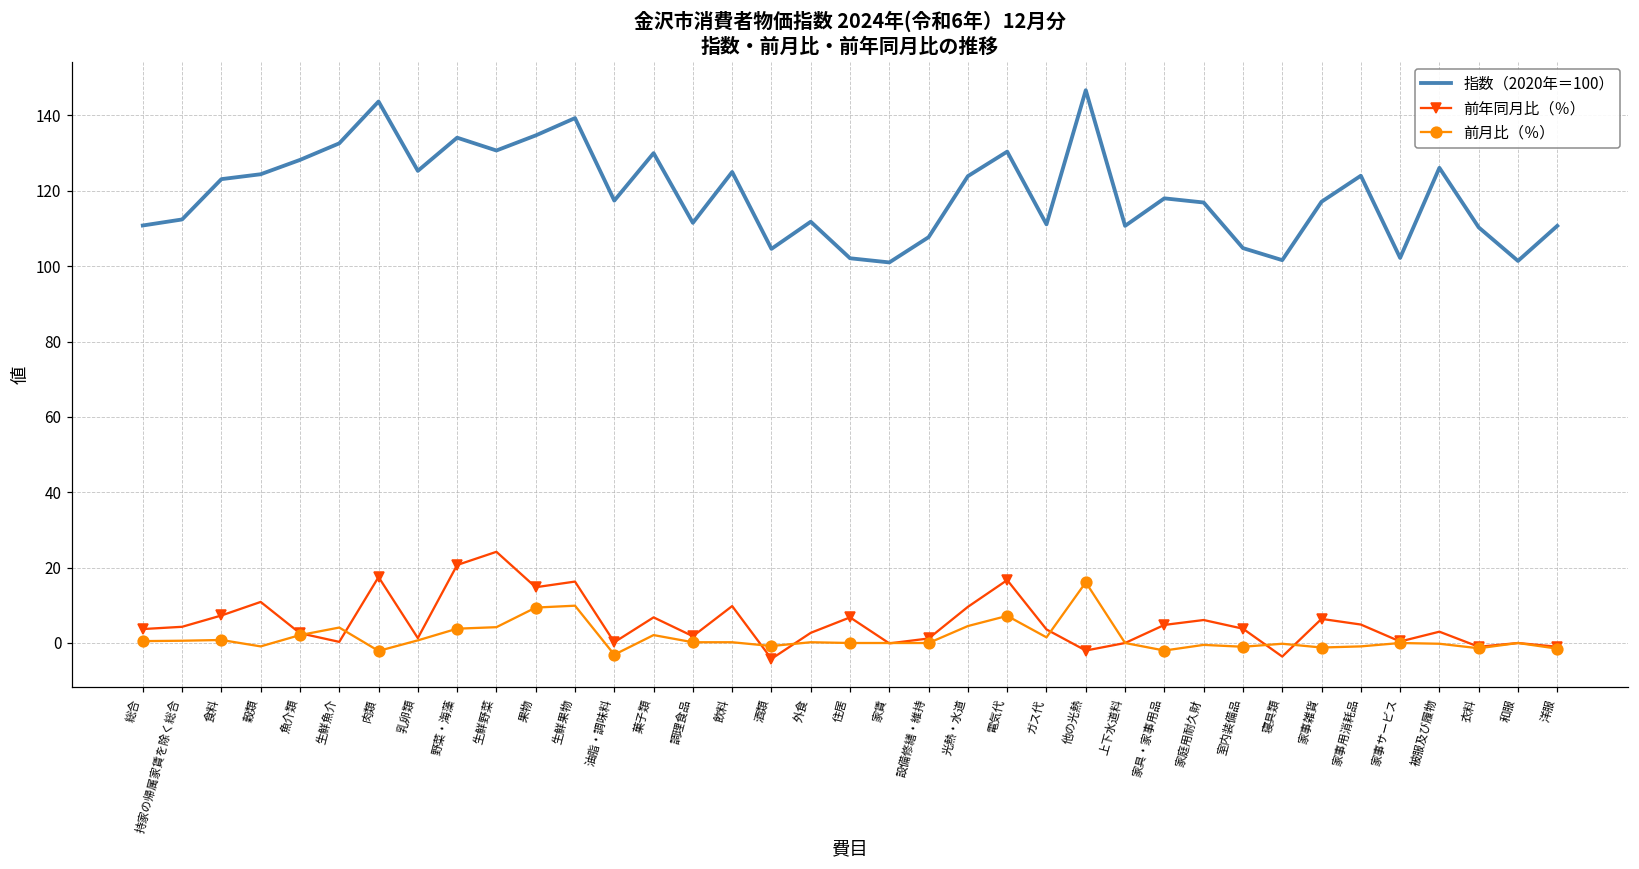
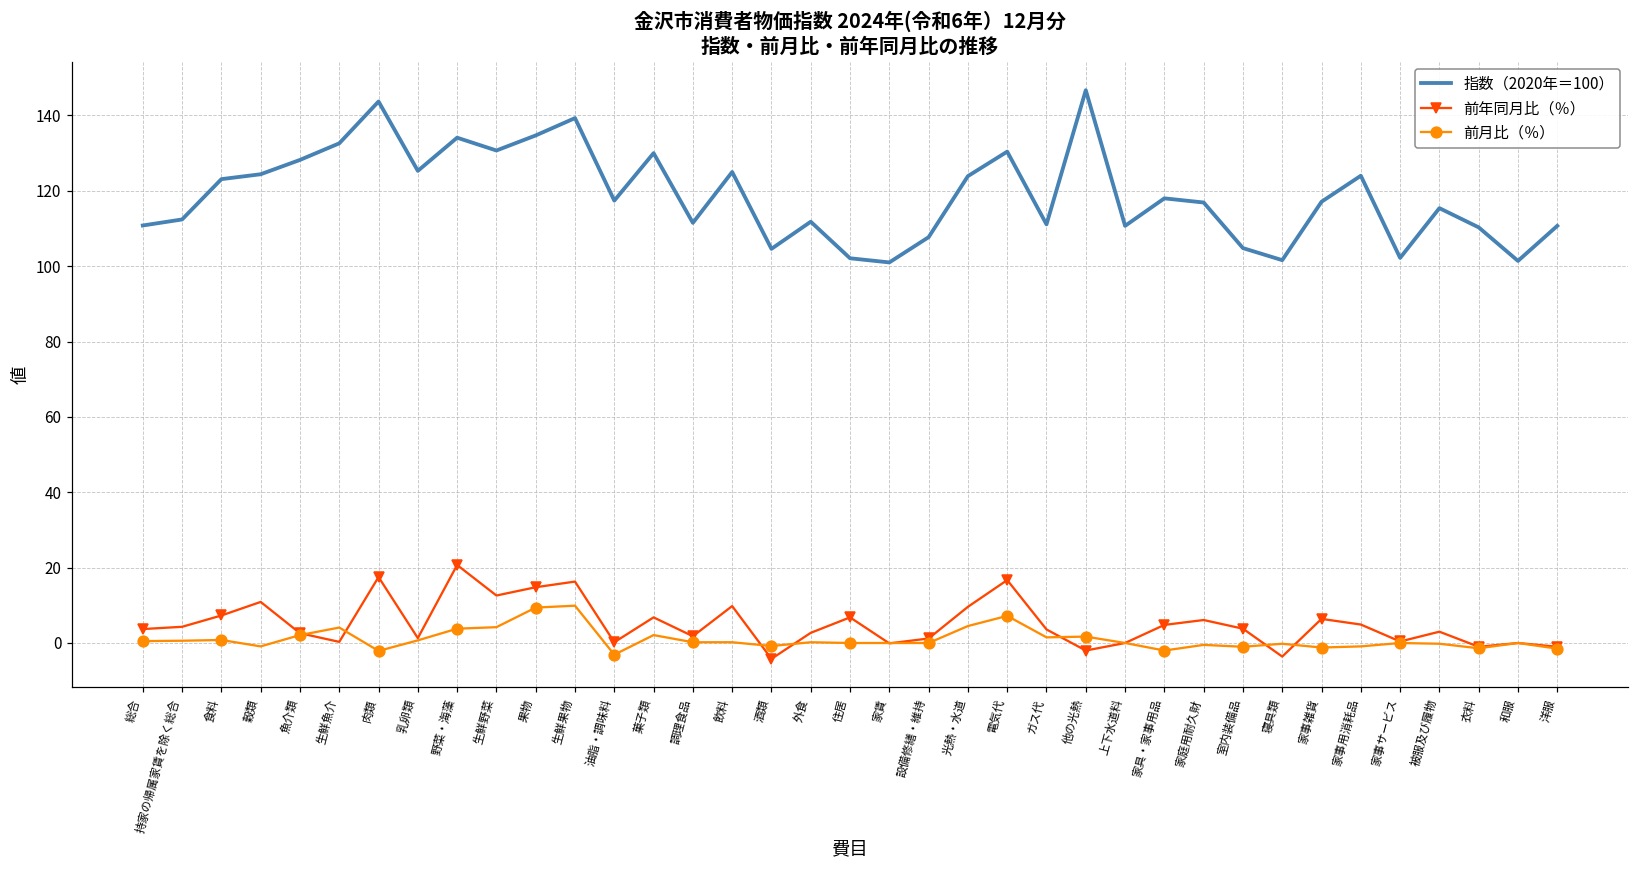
前年同月比（％）, 生鮮野菜: 24 -> 13
前月比（％）, 他の光熱: 16 -> 2
指数（2020年＝100）, 被服及び履物: 126 -> 115
